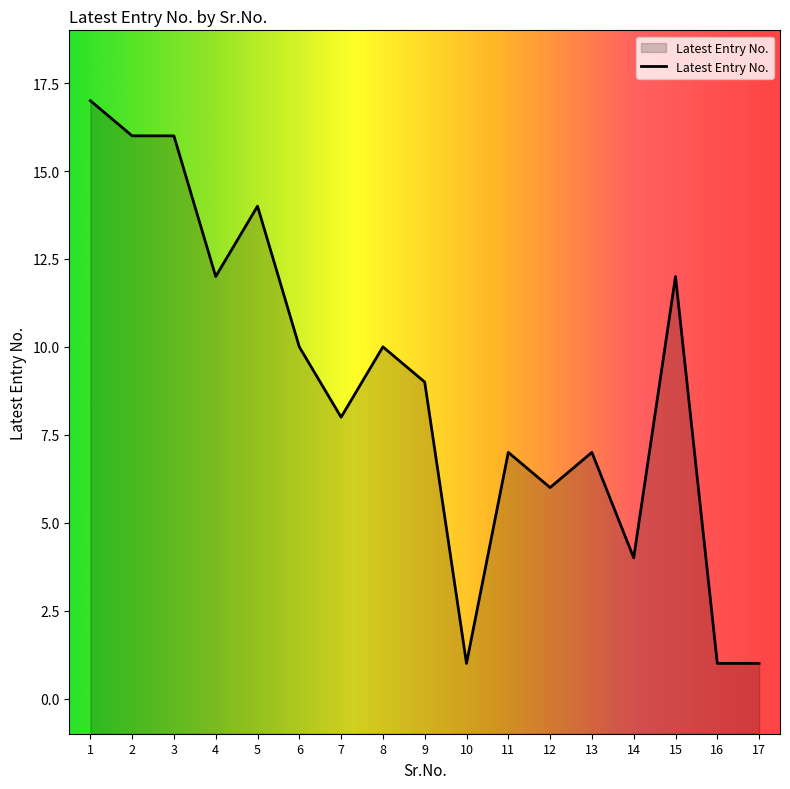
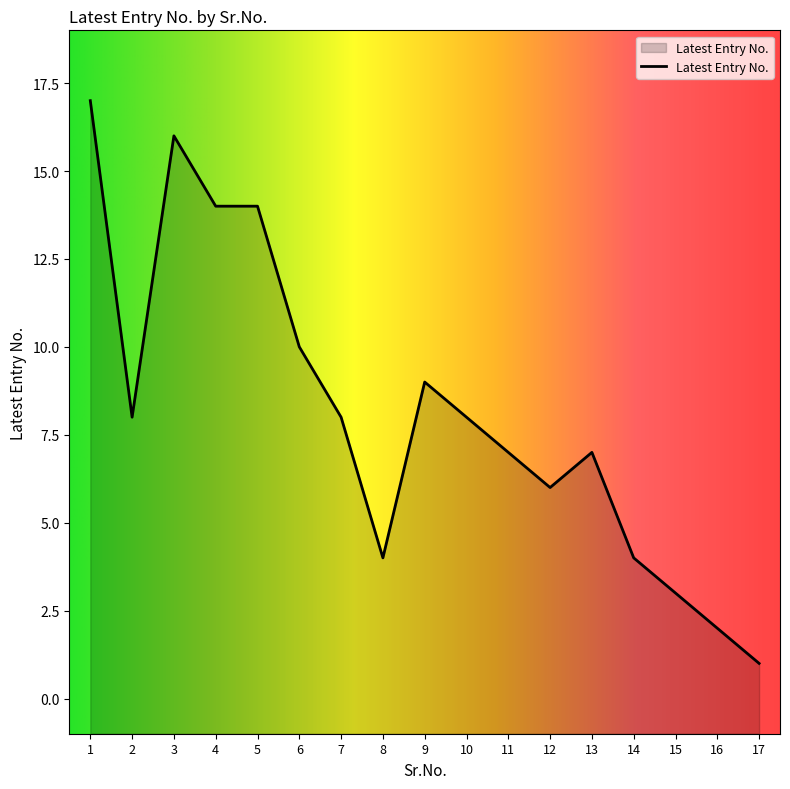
2: 16 -> 8
4: 12 -> 14
8: 10 -> 4
10: 1 -> 8
15: 12 -> 3
16: 1 -> 2
